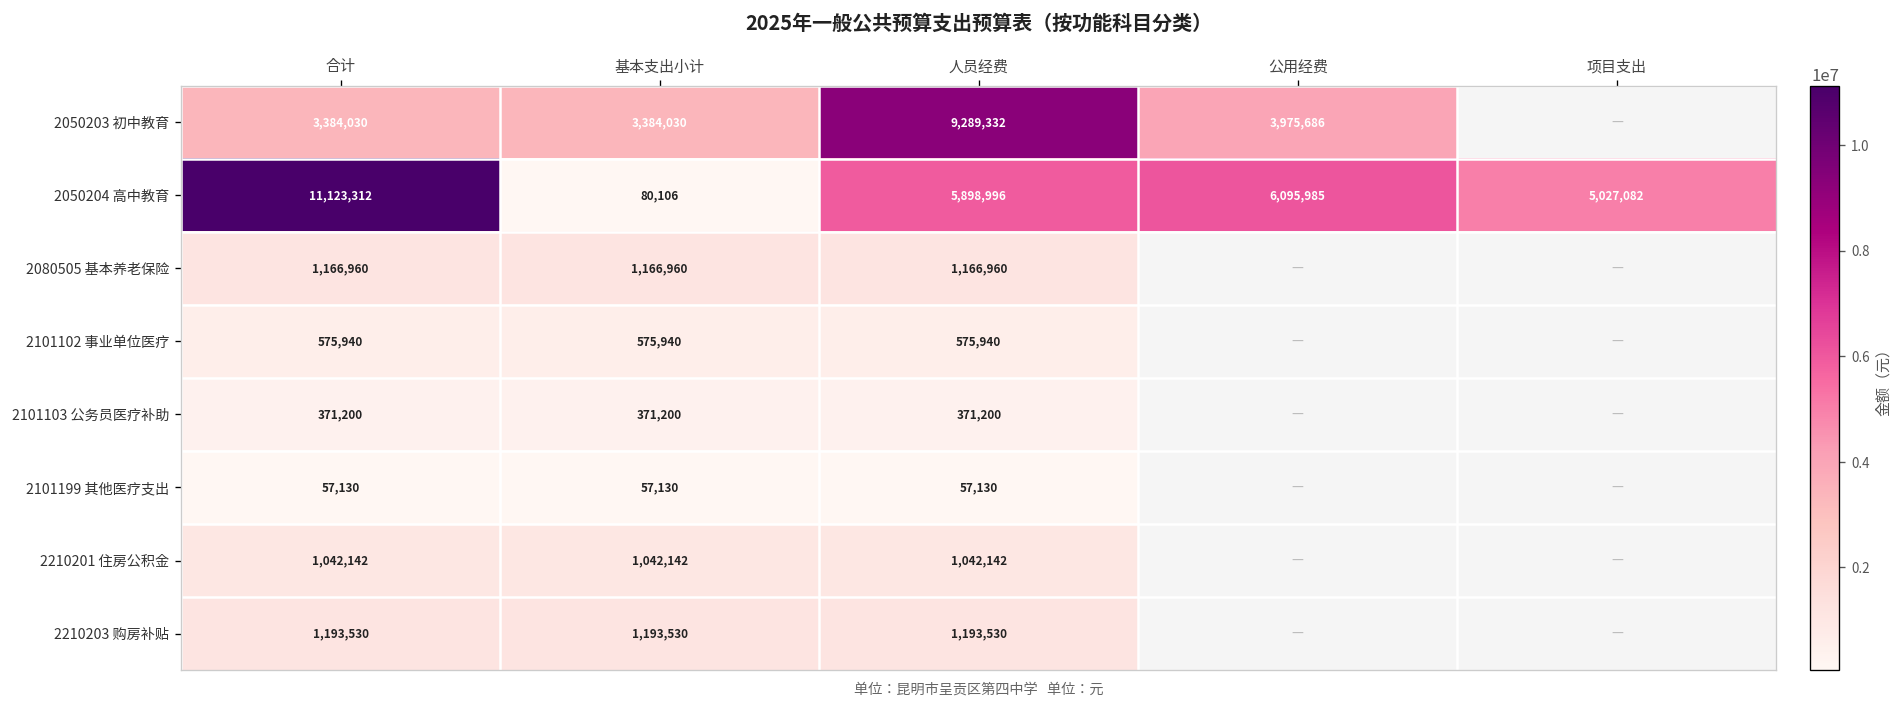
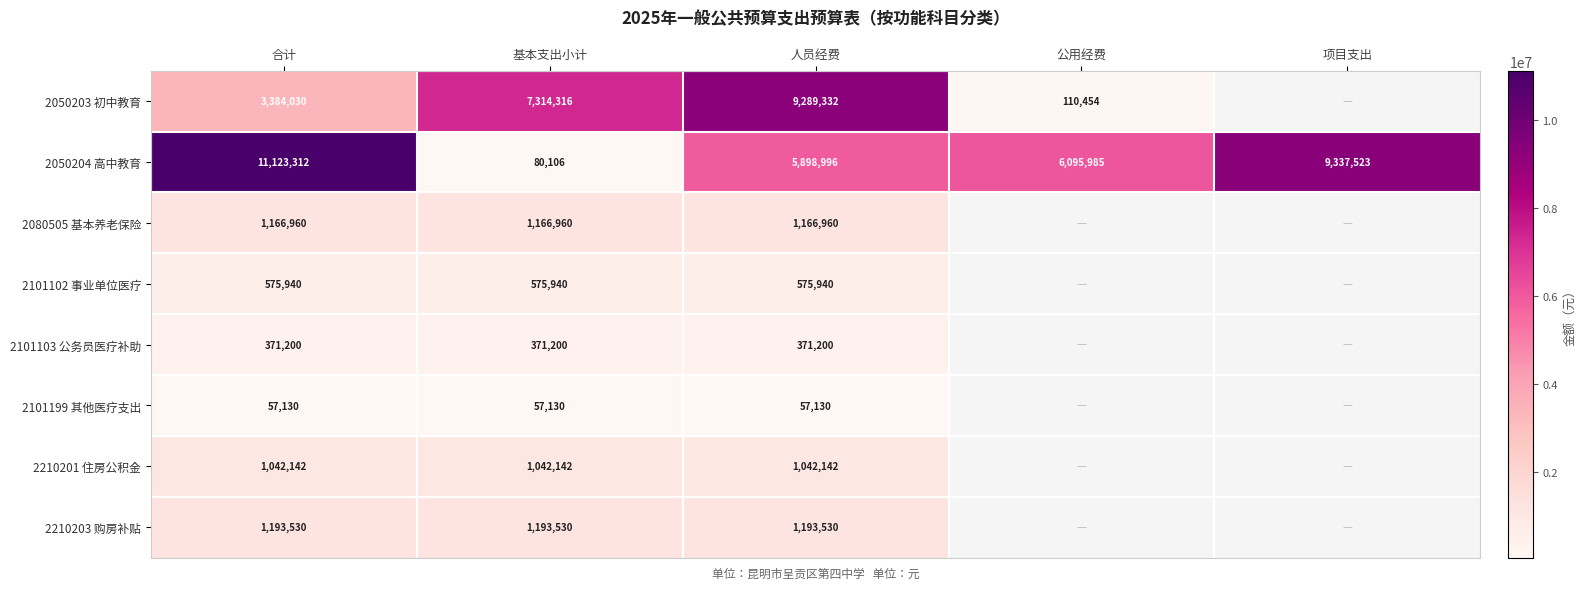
2050203 初中教育, 基本支出小计: 3,384,030 -> 7,314,316
2050203 初中教育, 公用经费: 3,975,686 -> 110,454
2050204 高中教育, 项目支出: 5,027,082 -> 9,337,523
